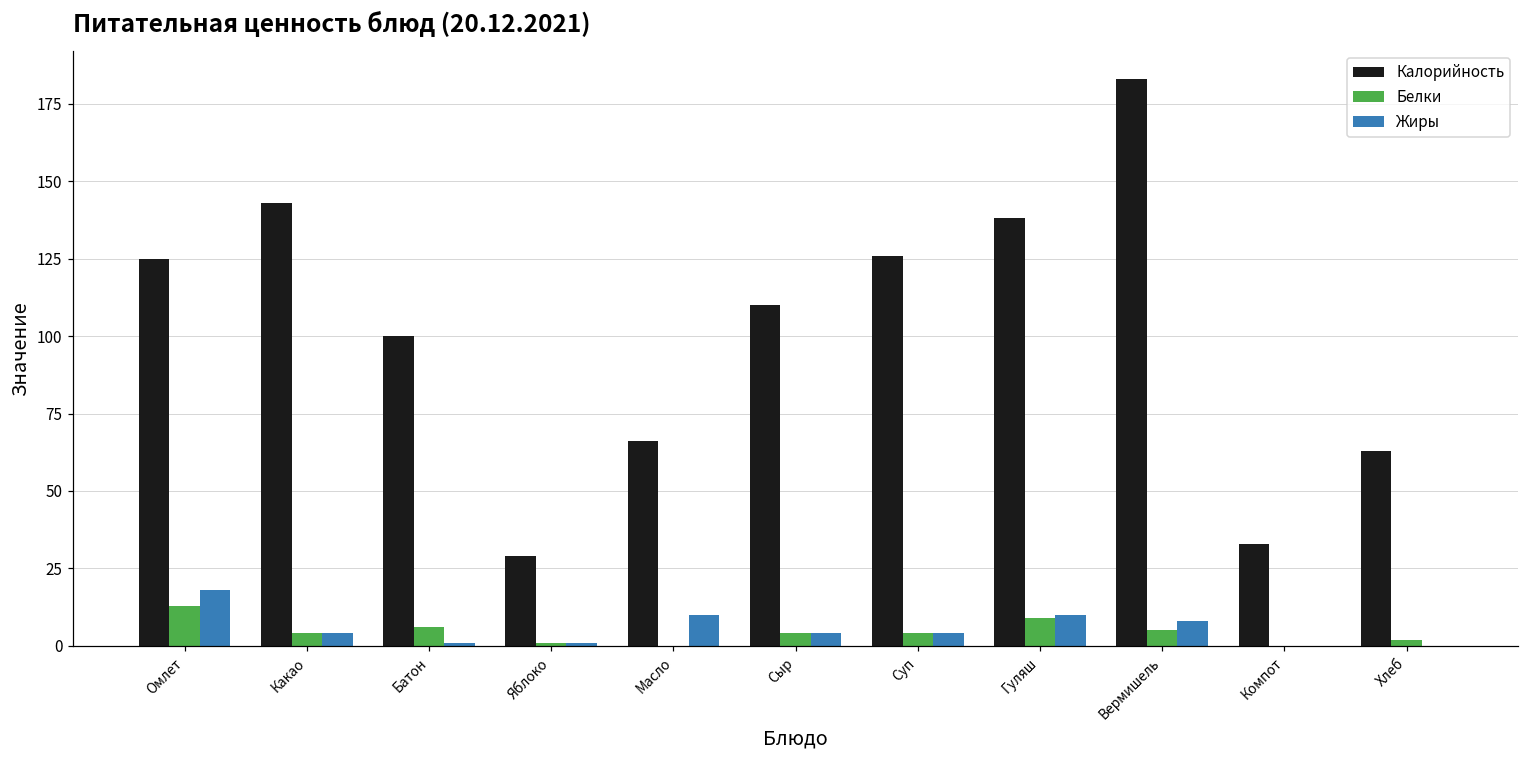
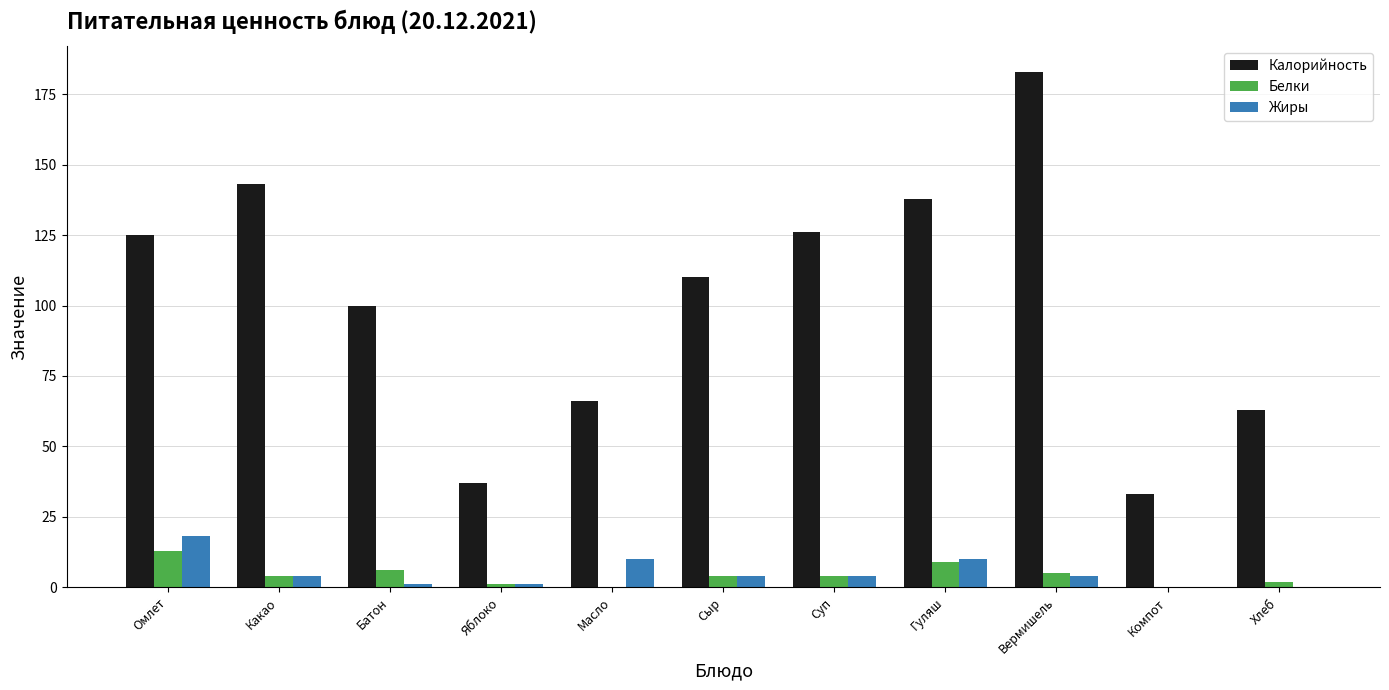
Калорийность, Яблоко: 29 -> 37
Жиры, Вермишель: 8 -> 4
